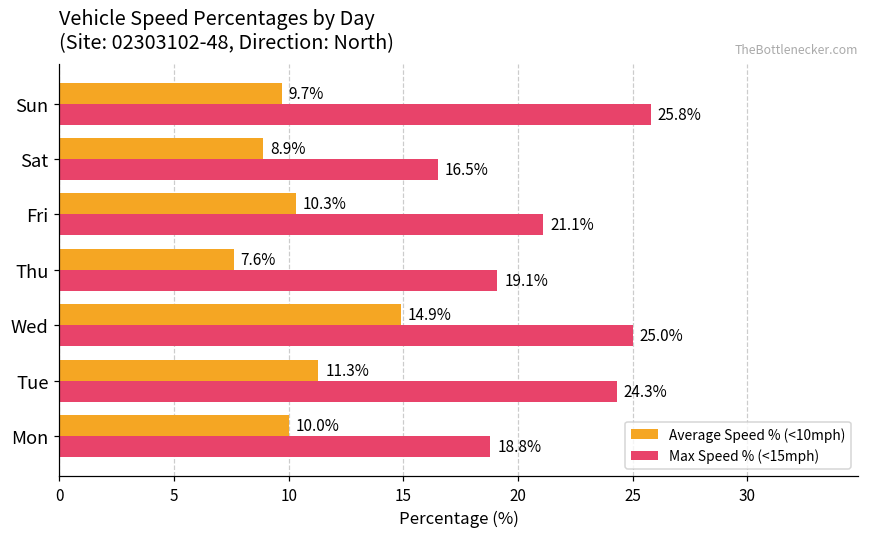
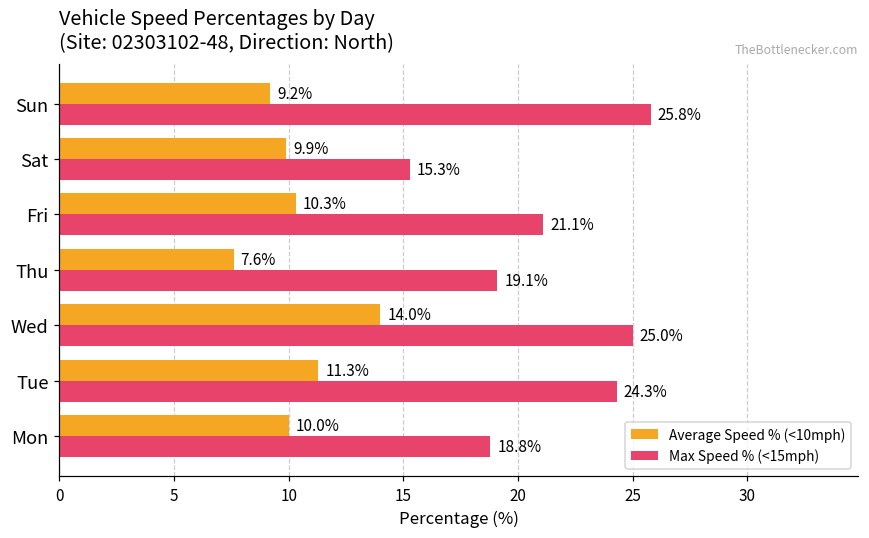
Average Speed % (<10mph), Sun: 9.7% -> 9.2%
Average Speed % (<10mph), Sat: 8.9% -> 9.9%
Max Speed % (<15mph), Sat: 16.5% -> 15.3%
Average Speed % (<10mph), Wed: 14.9% -> 14.0%
